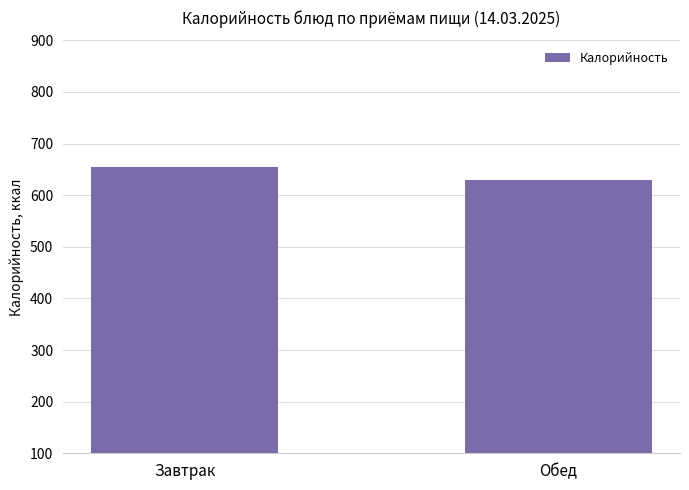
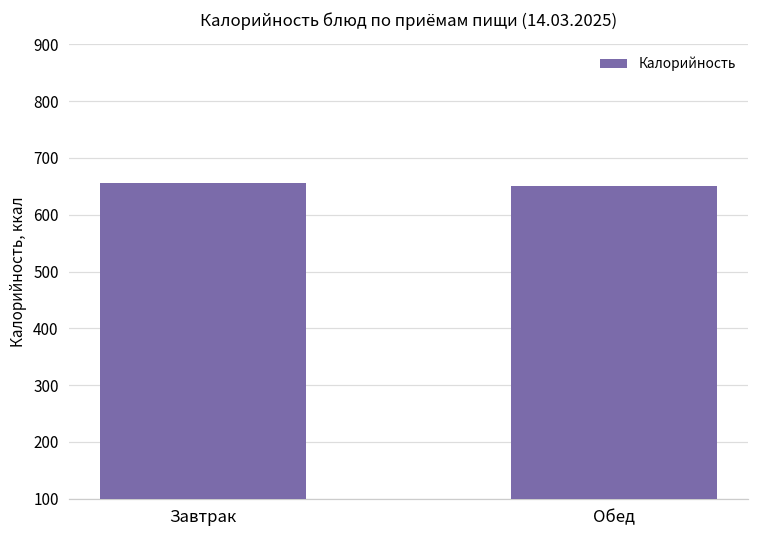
Обед: 630 -> 650
